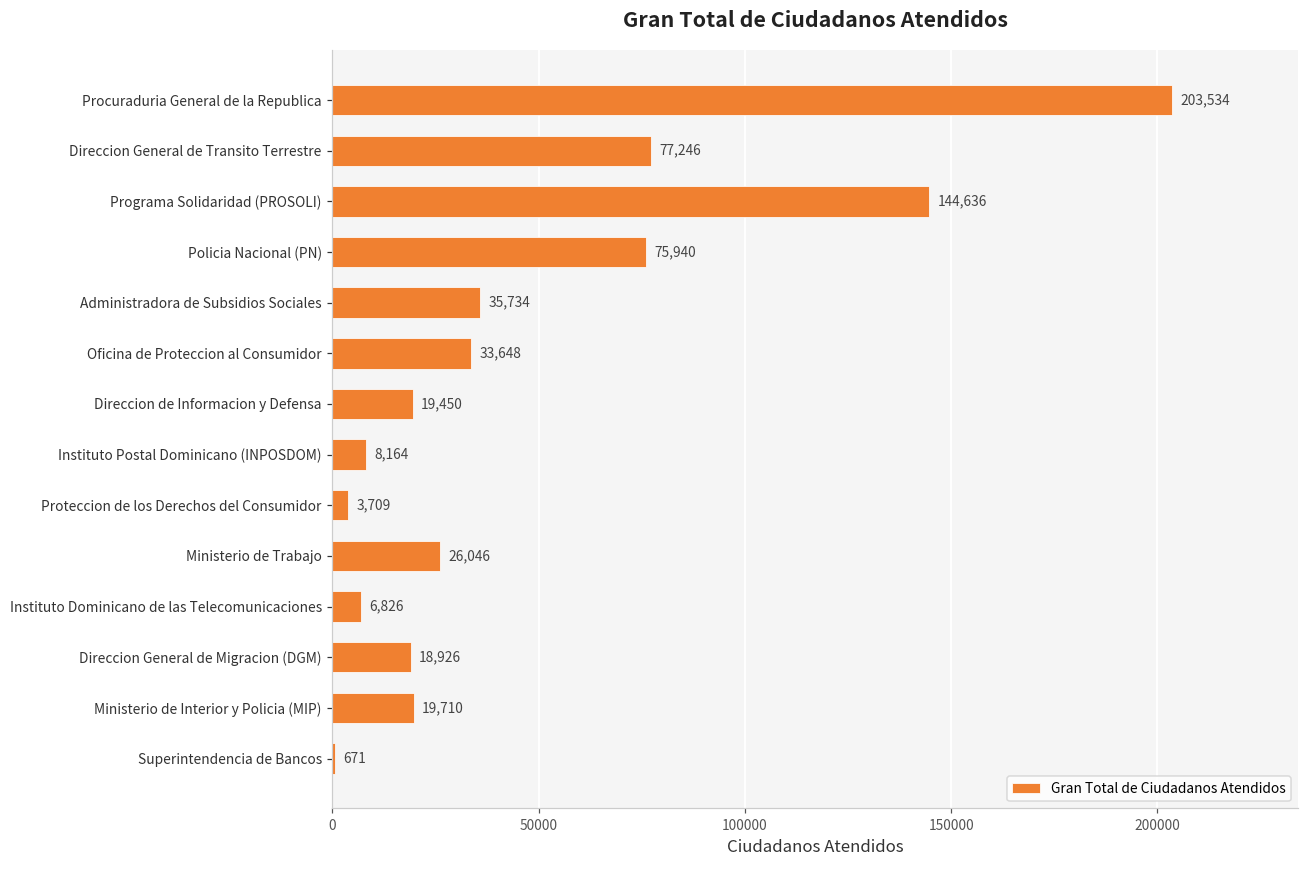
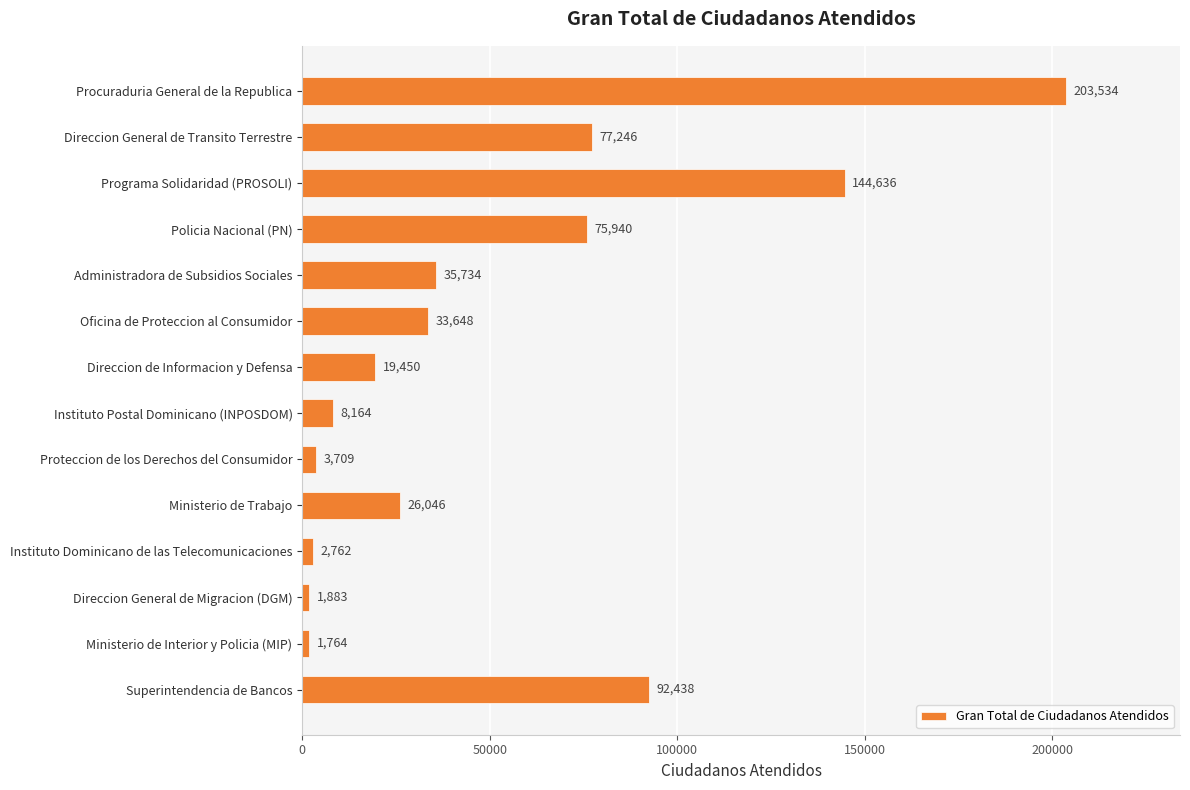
Instituto Dominicano de las Telecomunicaciones: 6,826 -> 2,762
Direccion General de Migracion (DGM): 18,926 -> 1,883
Ministerio de Interior y Policia (MIP): 19,710 -> 1,764
Superintendencia de Bancos: 671 -> 92,438
